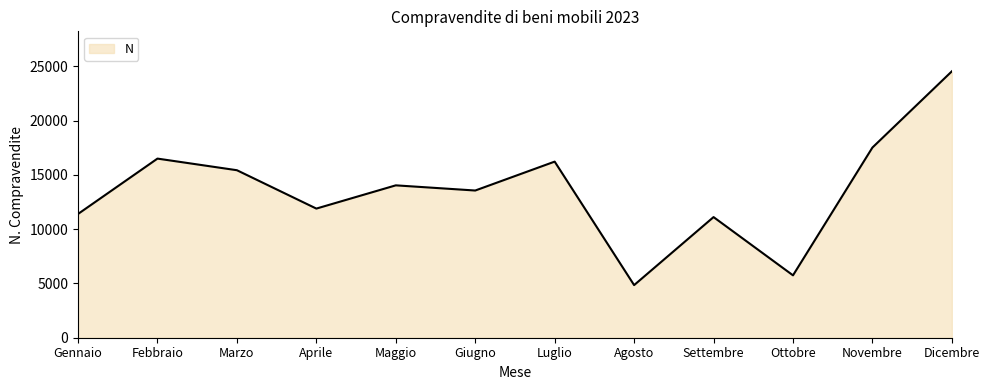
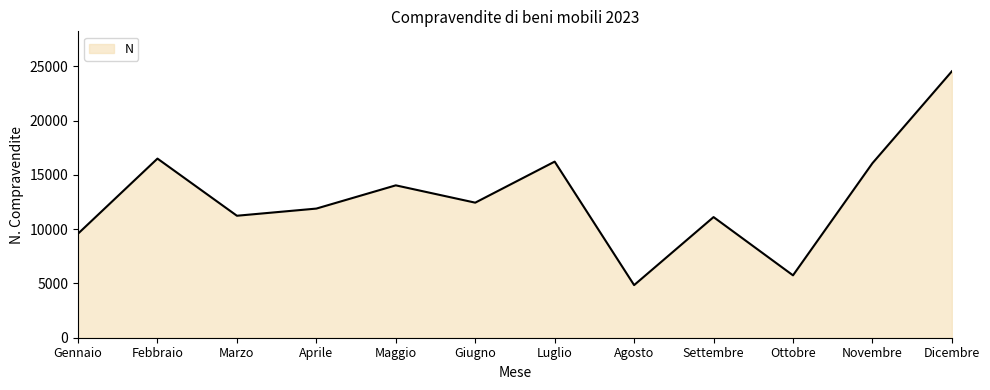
Gennaio: 11400 -> 9600
Marzo: 15400 -> 11200
Giugno: 13600 -> 12400
Novembre: 17500 -> 16100
